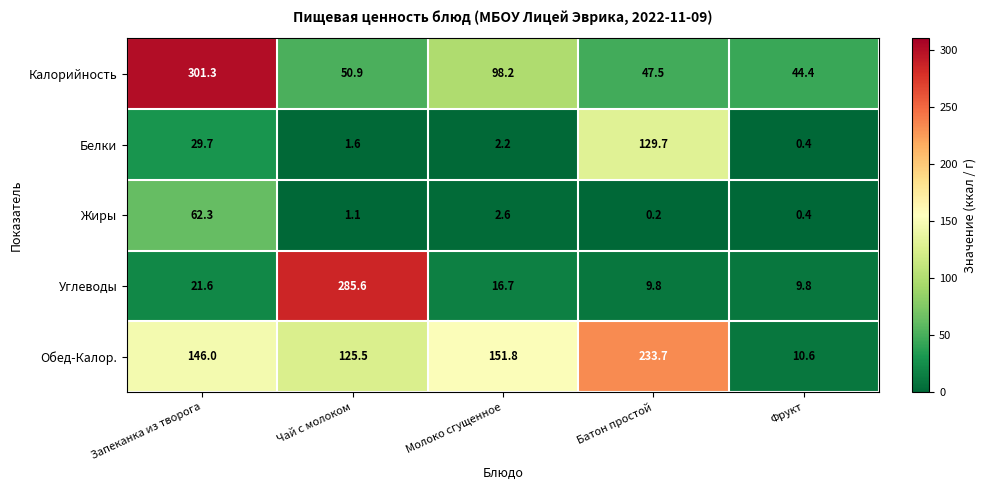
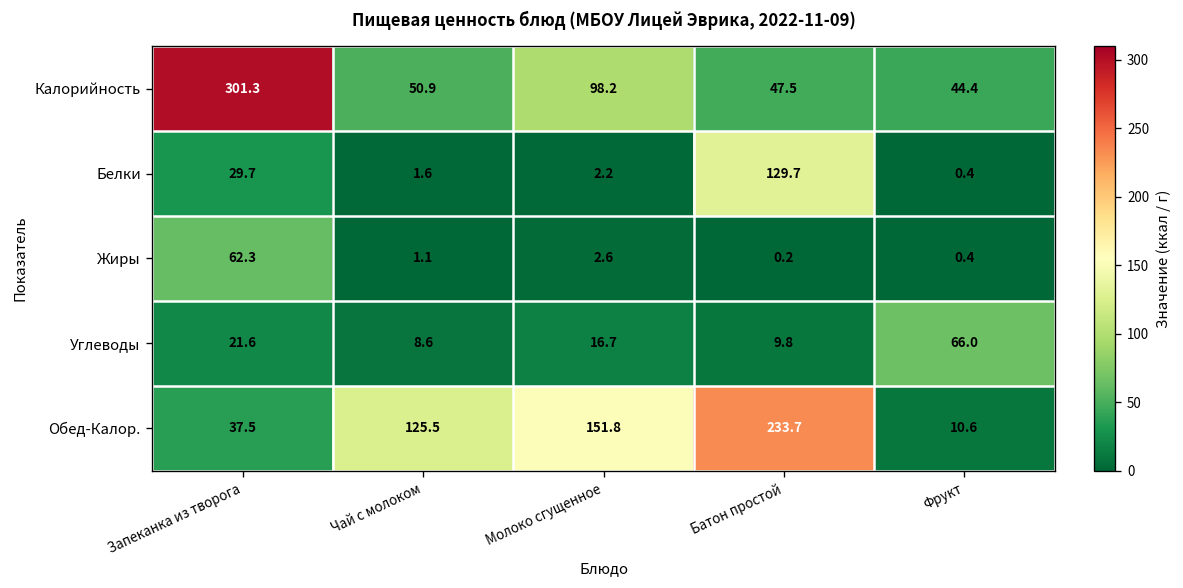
Углеводы, Чай с молоком: 285.6 -> 8.6
Углеводы, Фрукт: 9.8 -> 66.0
Обед-Калор., Запеканка из творога: 146.0 -> 37.5
